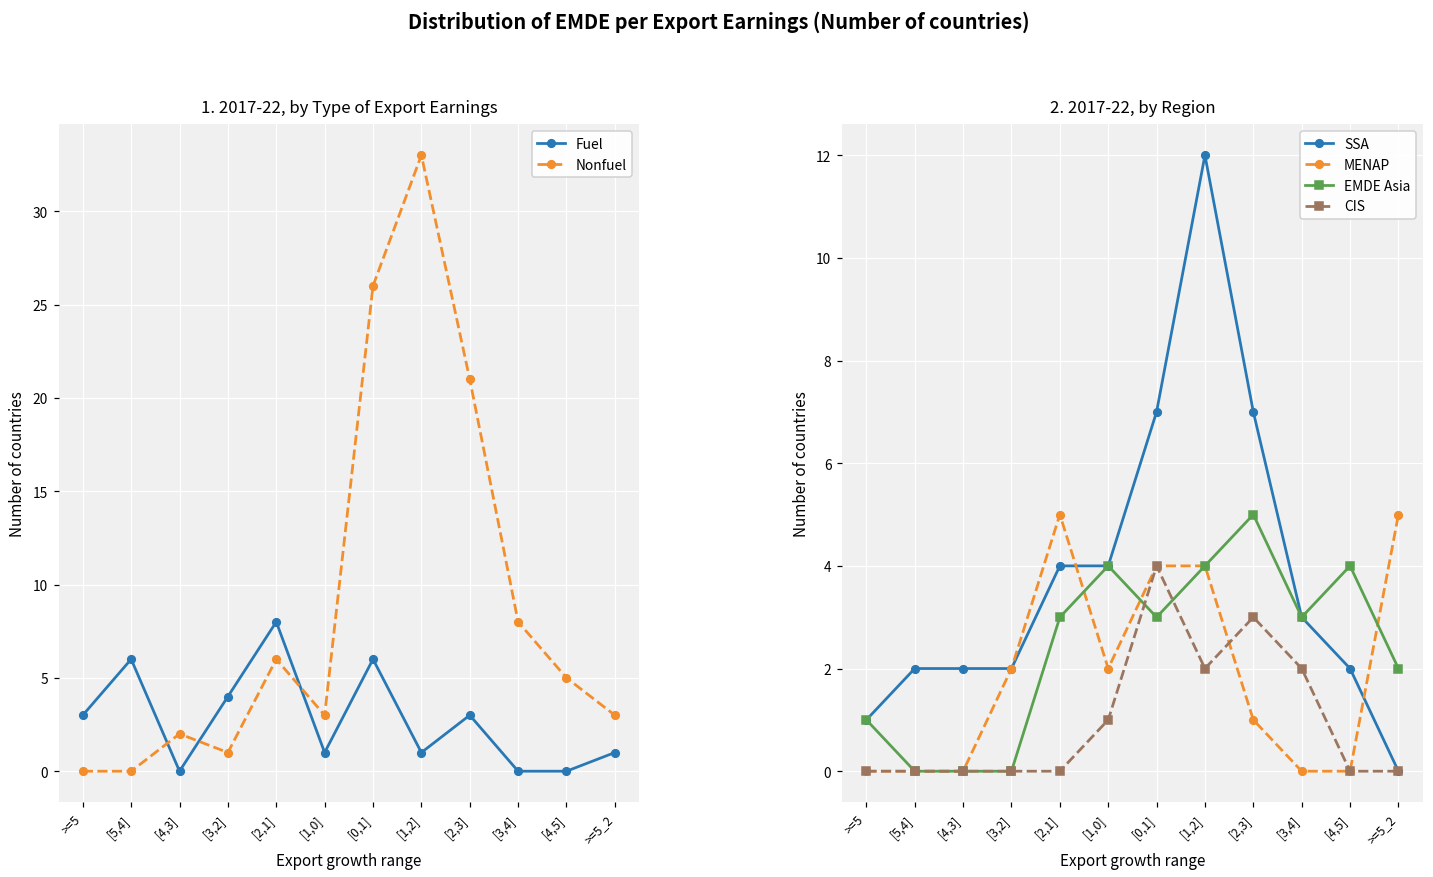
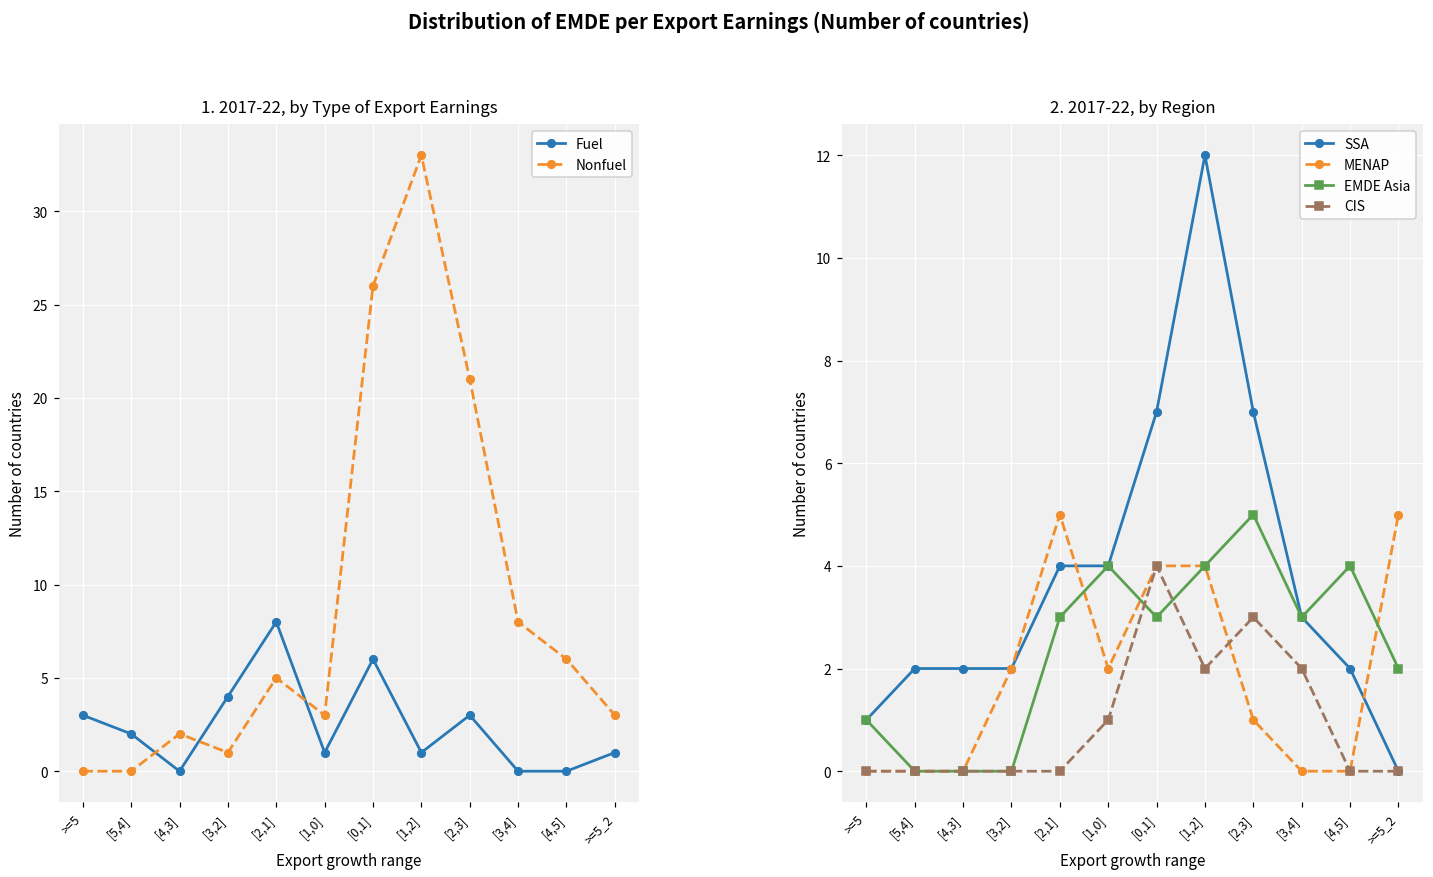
1. 2017-22, by Type of Export Earnings, Fuel, [5,4]: 6 -> 2
1. 2017-22, by Type of Export Earnings, Nonfuel, [2,1]: 6 -> 5
1. 2017-22, by Type of Export Earnings, Nonfuel, [4,5]: 5 -> 6
